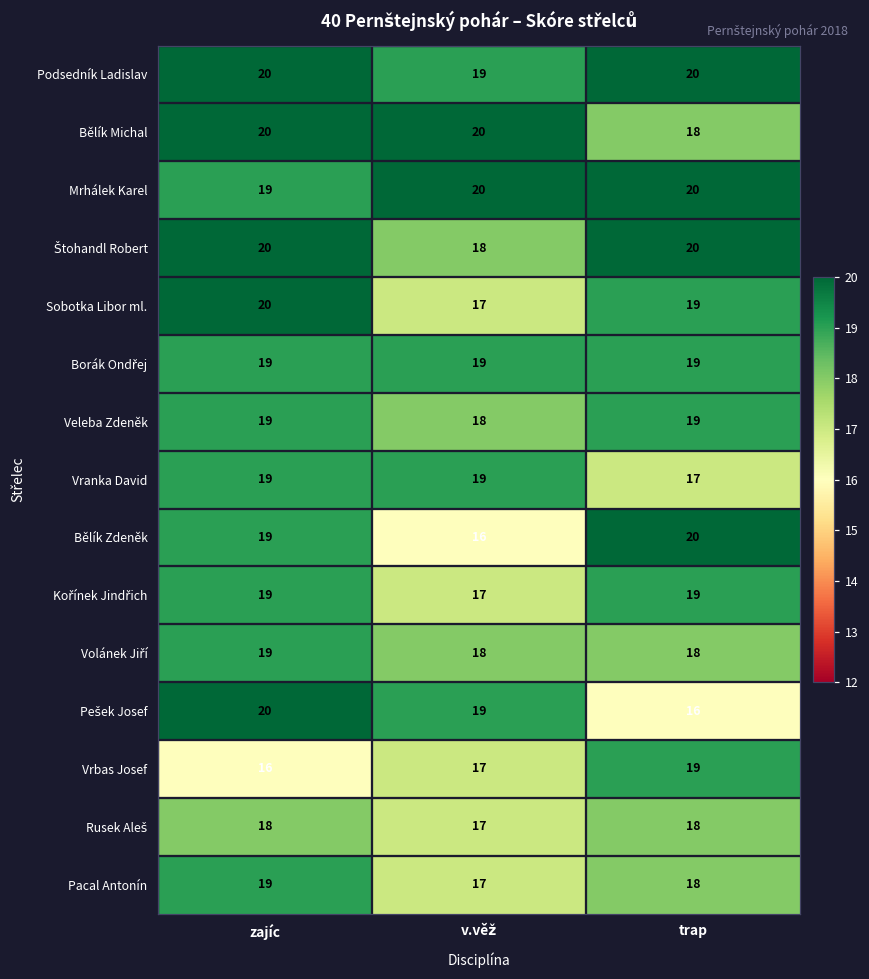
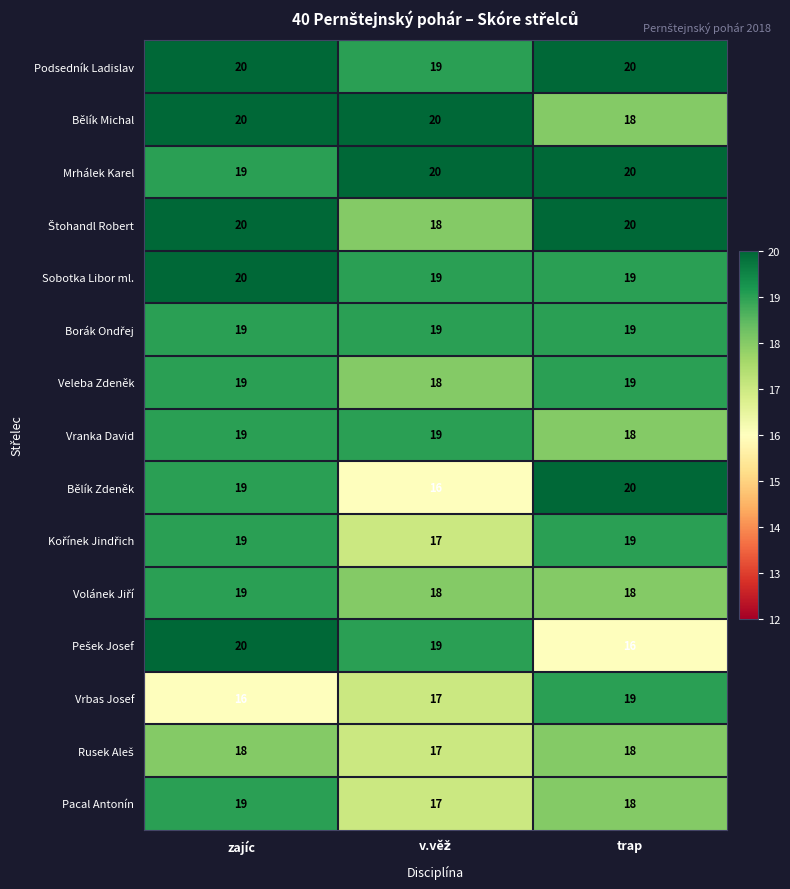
Sobotka Libor ml., v.věž: 17 -> 19
Vranka David, trap: 17 -> 18
